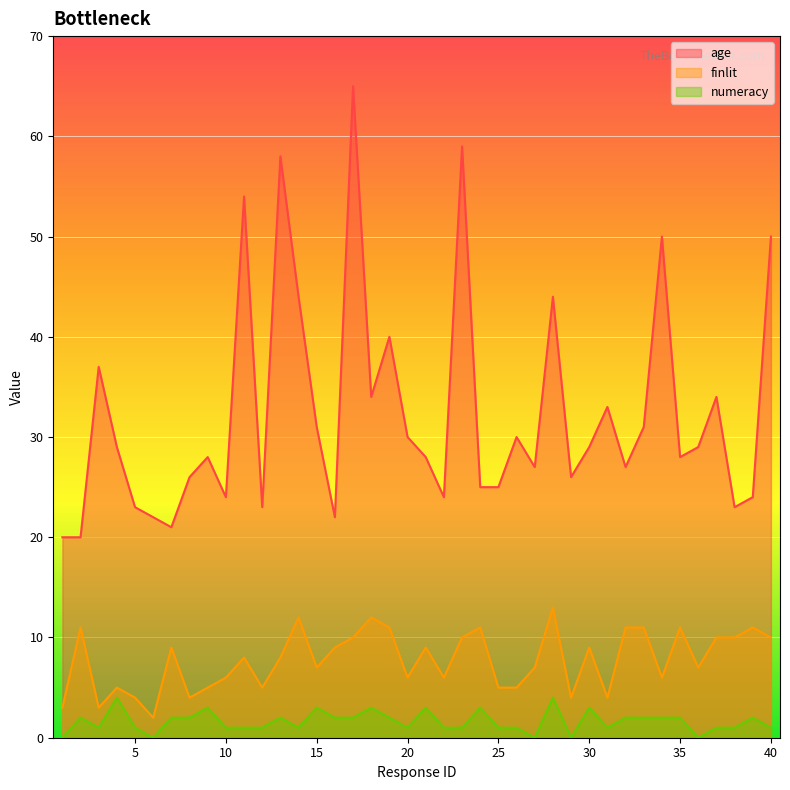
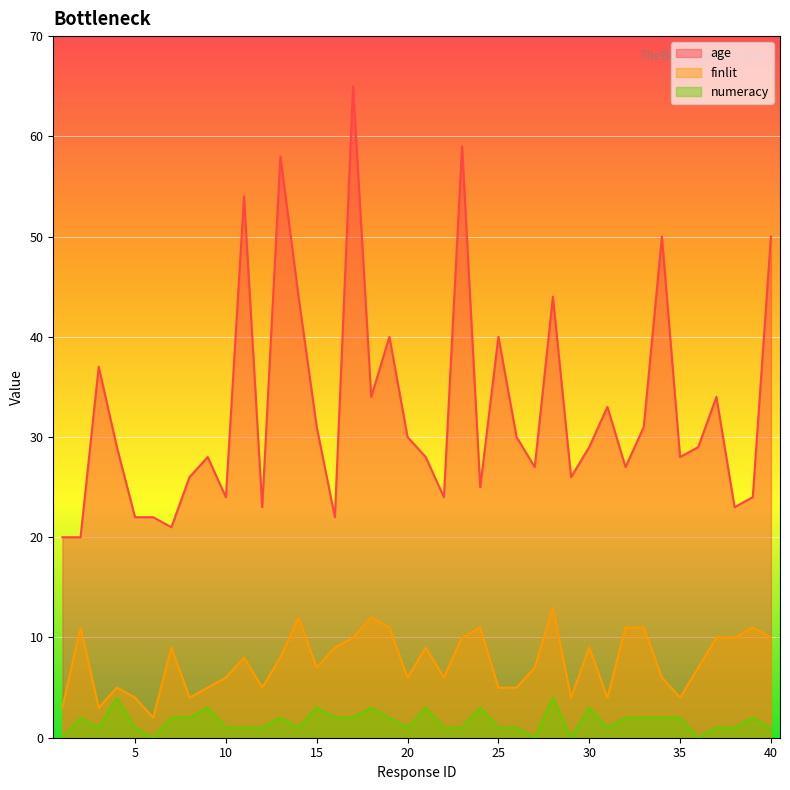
age, 5: 23 -> 22
age, 25: 25 -> 40
finlit, 35: 11 -> 4
